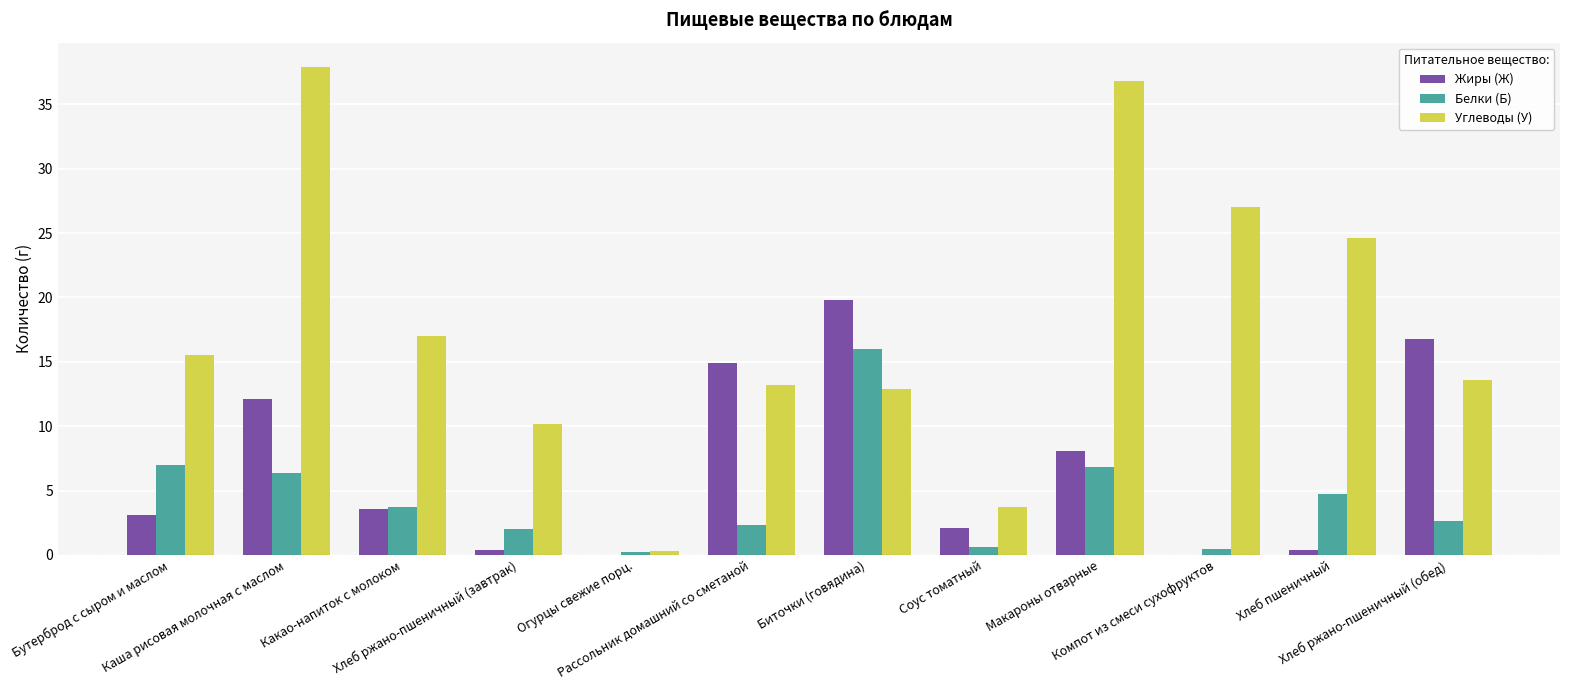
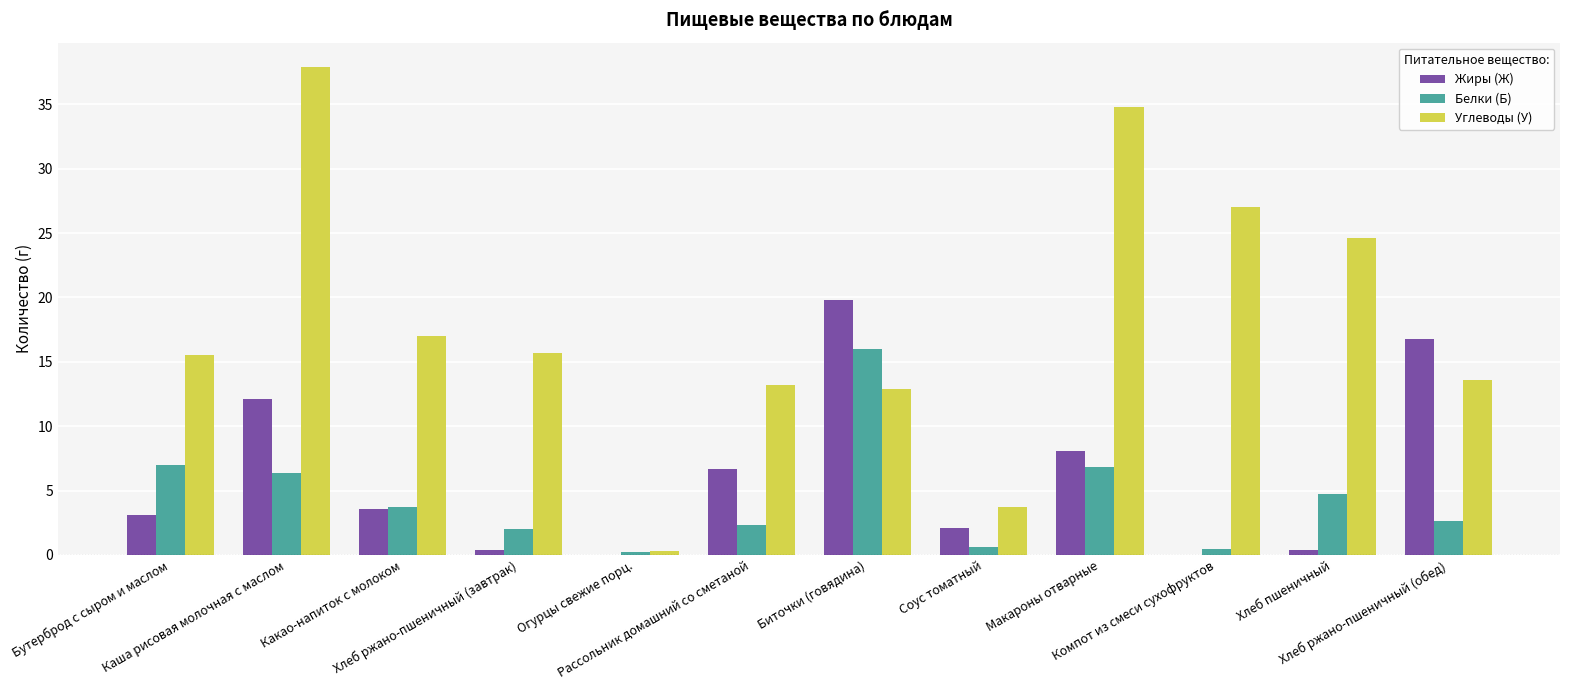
Углеводы (У), Хлеб ржано-пшеничный (завтрак): 10.2 -> 15.7
Жиры (Ж), Рассольник домашний со сметаной: 14.9 -> 6.7
Углеводы (У), Макароны отварные: 36.8 -> 34.8
